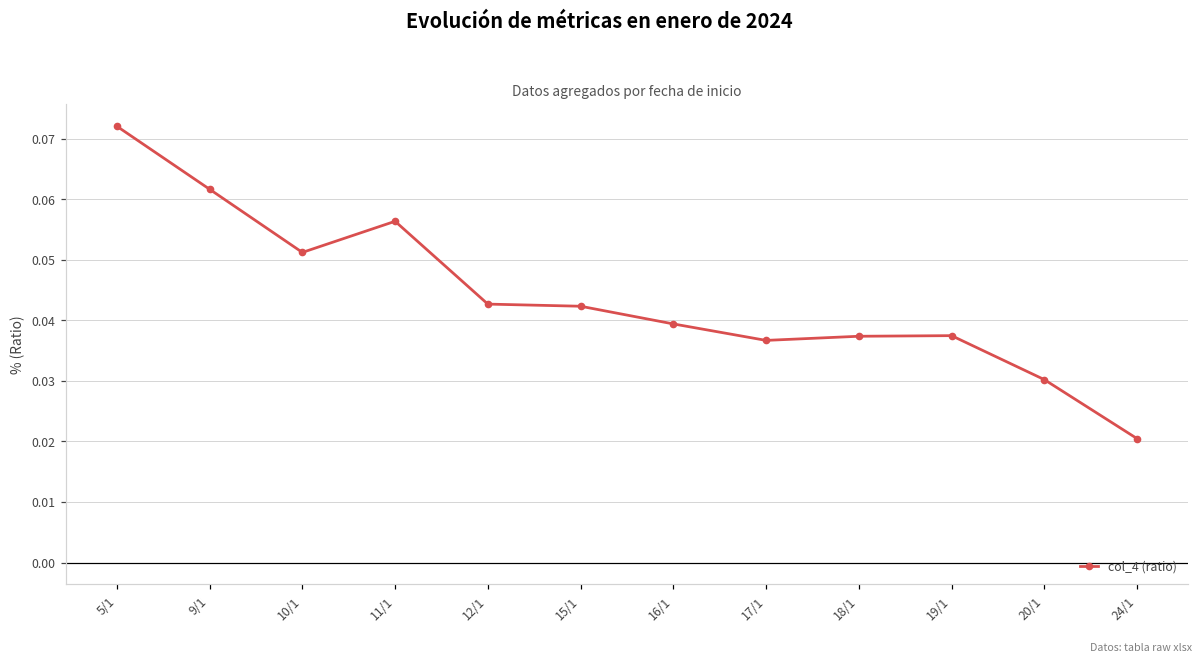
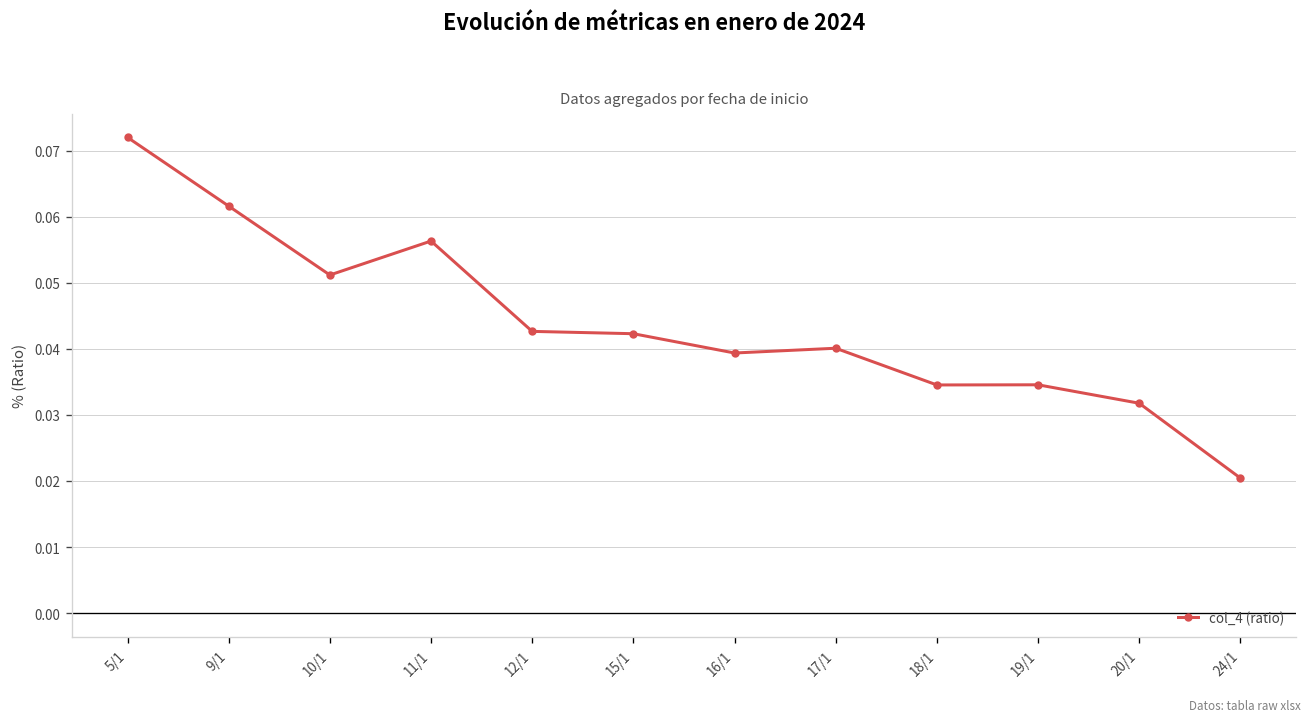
17/1: 0.037 -> 0.040
18/1: 0.037 -> 0.035
19/1: 0.037 -> 0.035
20/1: 0.030 -> 0.032
